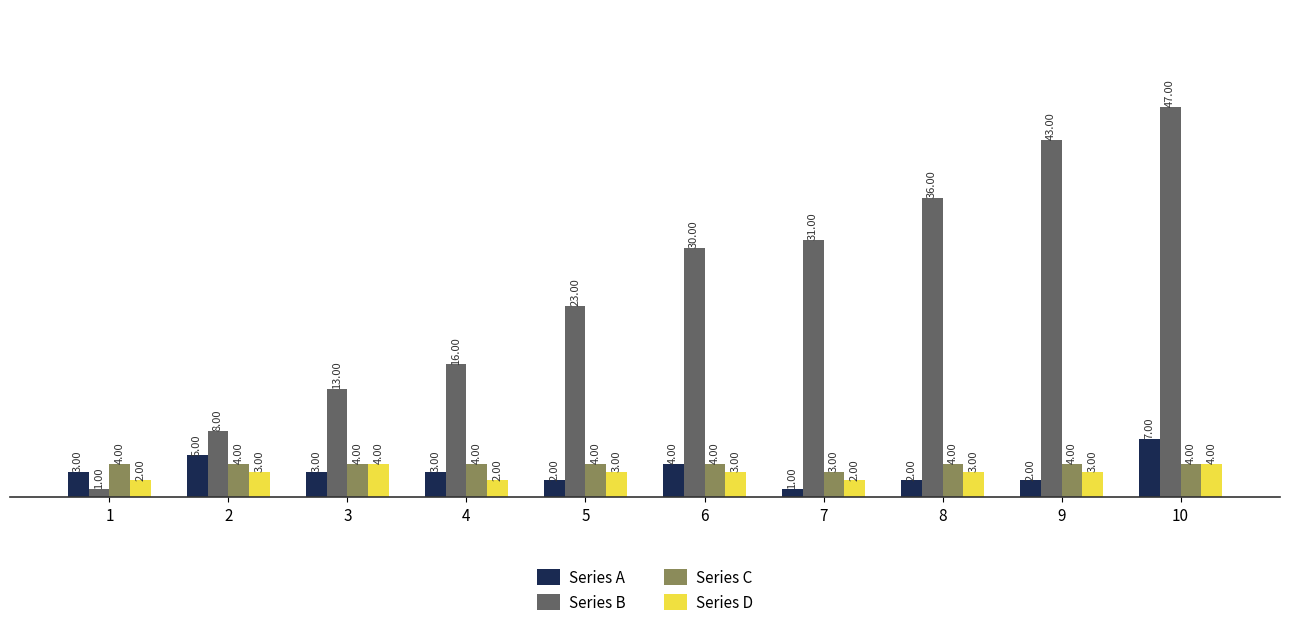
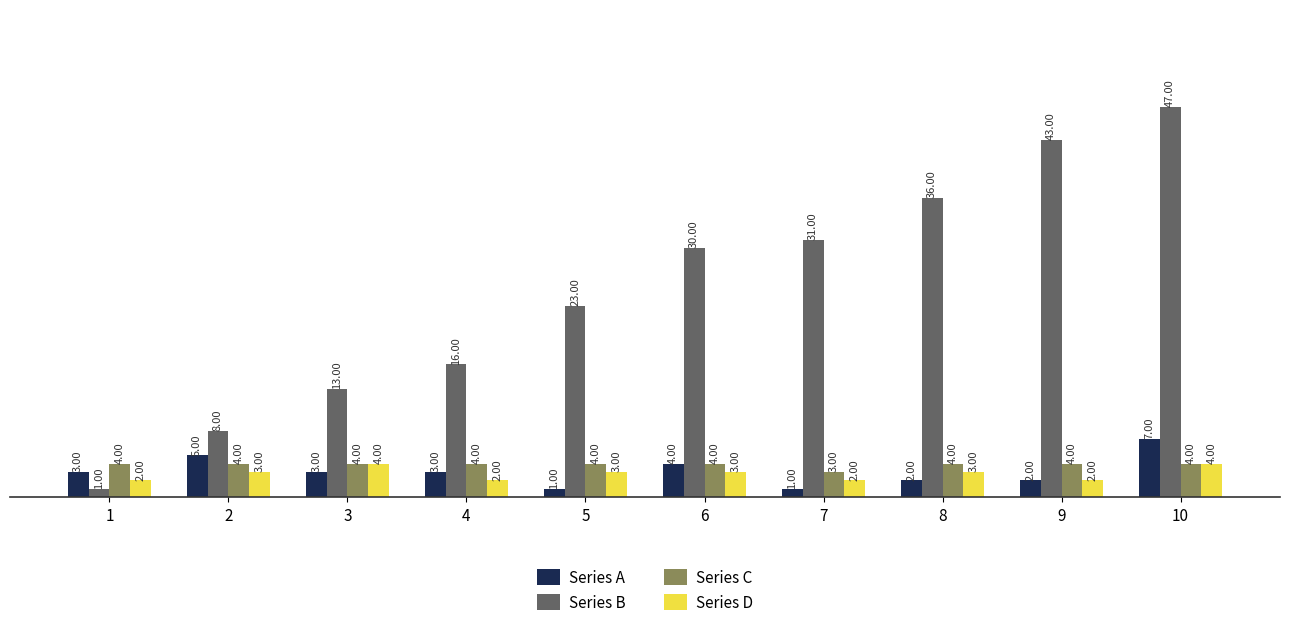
Series A, 5: 2.00 -> 1.00
Series D, 9: 3.00 -> 2.00
